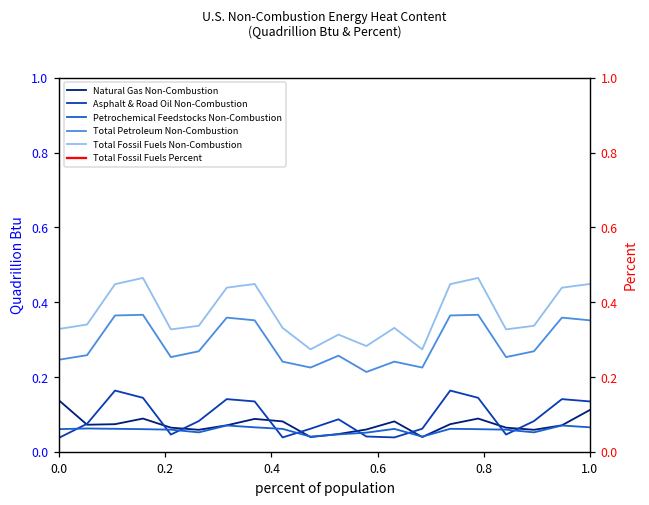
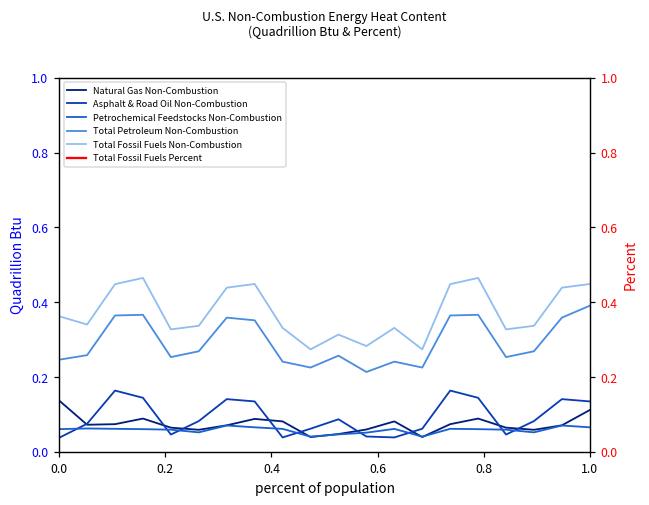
Total Fossil Fuels Non-Combustion, 0.0: 0.33 -> 0.36
Total Petroleum Non-Combustion, 1.0: 0.35 -> 0.39
